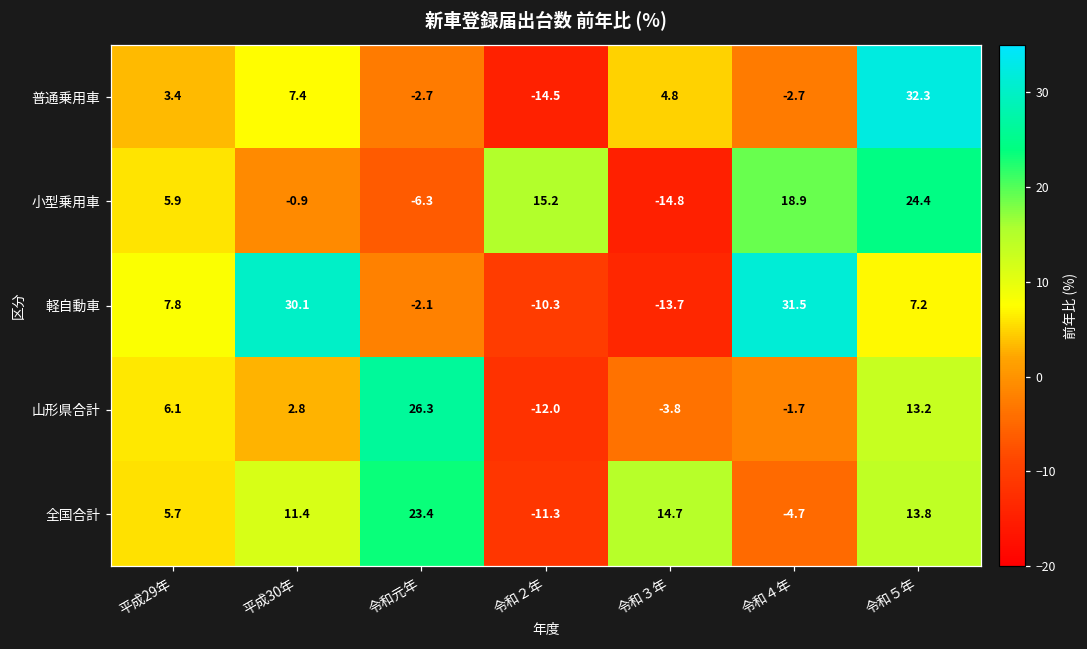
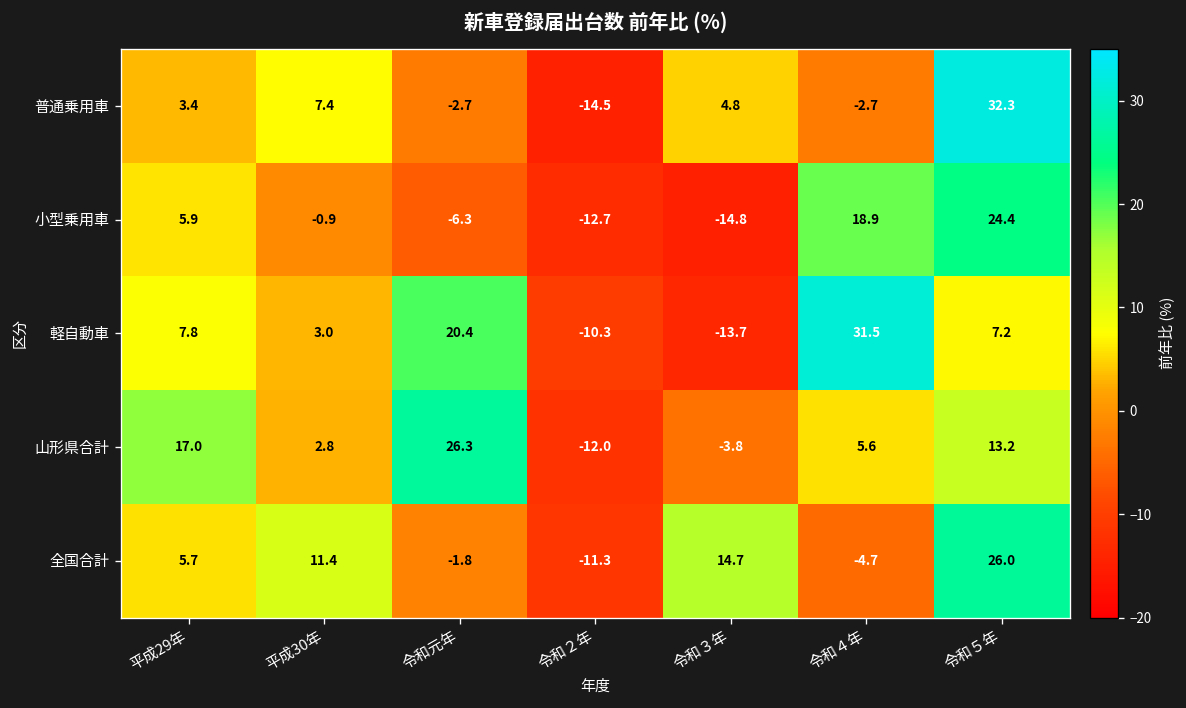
小型乗用車, 令和２年: 15.2 -> -12.7
軽自動車, 平成30年: 30.1 -> 3.0
軽自動車, 令和元年: -2.1 -> 20.4
山形県合計, 平成29年: 6.1 -> 17.0
山形県合計, 令和４年: -1.7 -> 5.6
全国合計, 令和元年: 23.4 -> -1.8
全国合計, 令和５年: 13.8 -> 26.0
